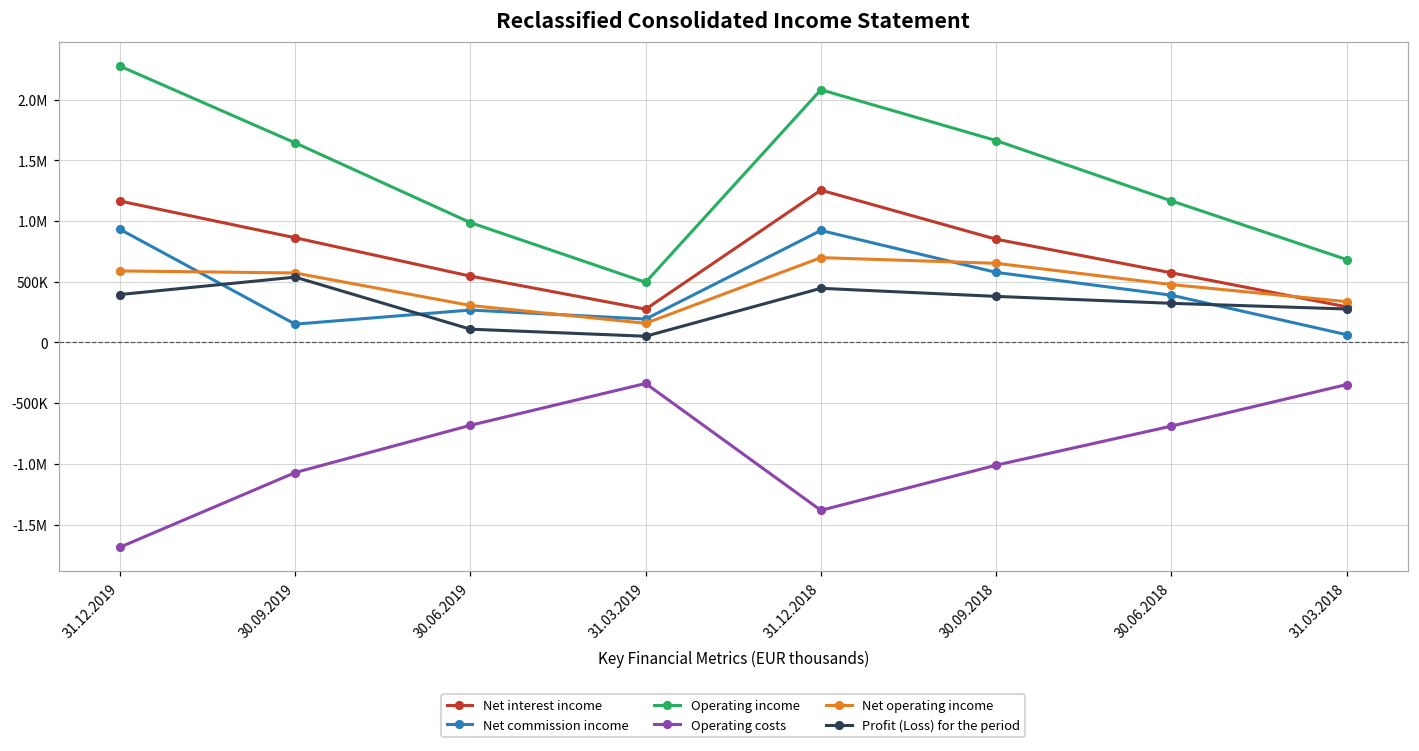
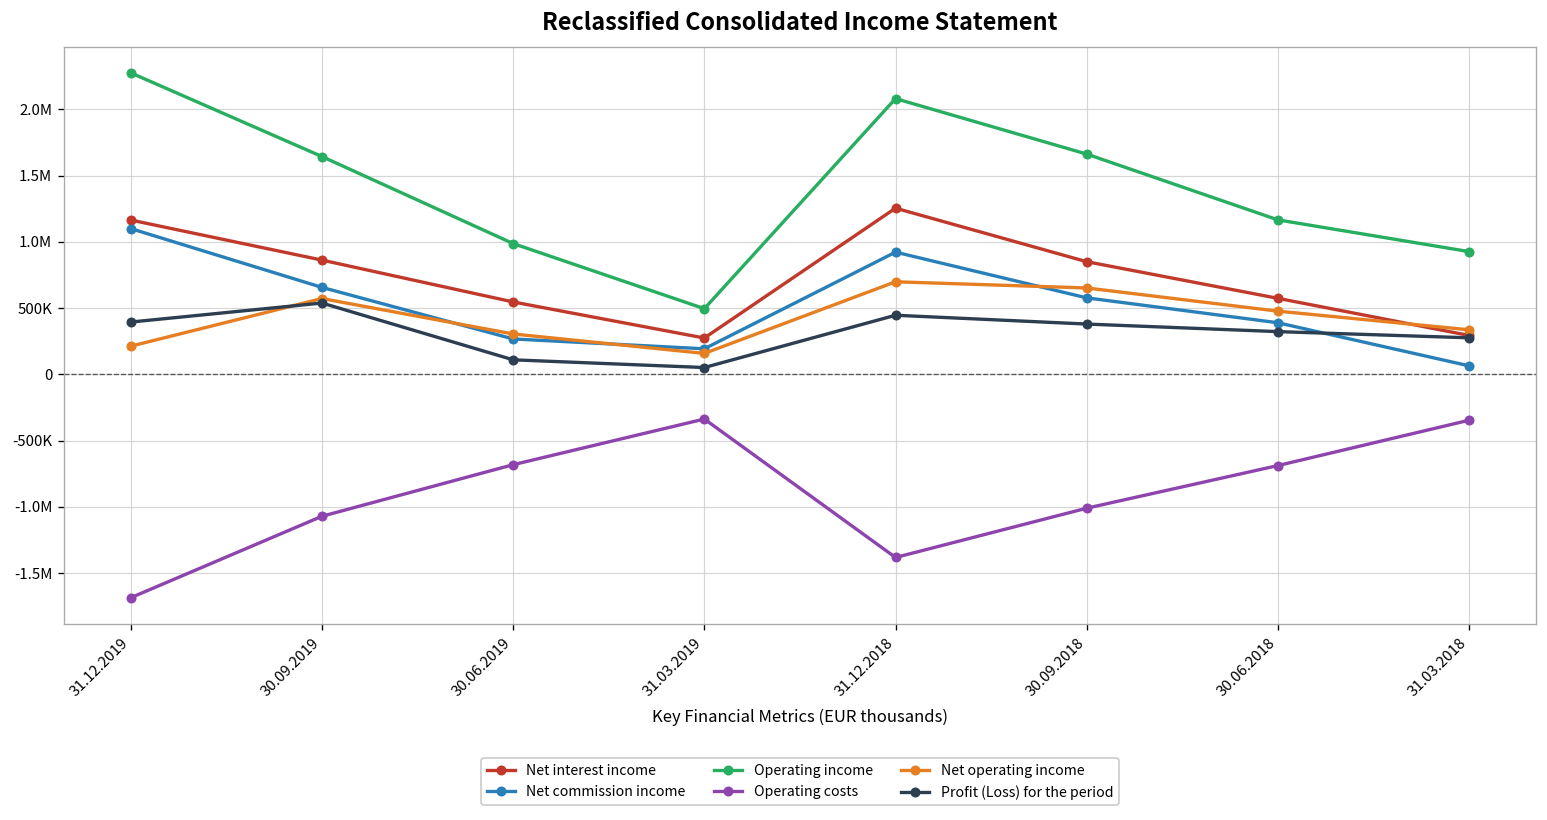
Net commission income, 31.12.2019: 930000 -> 1100000
Net operating income, 31.12.2019: 590000 -> 210000
Net commission income, 30.09.2019: 150000 -> 660000
Operating income, 31.03.2018: 680000 -> 930000
